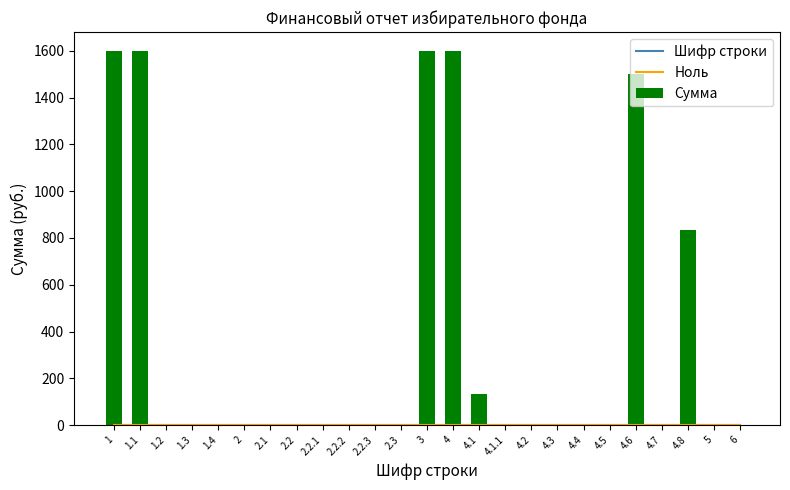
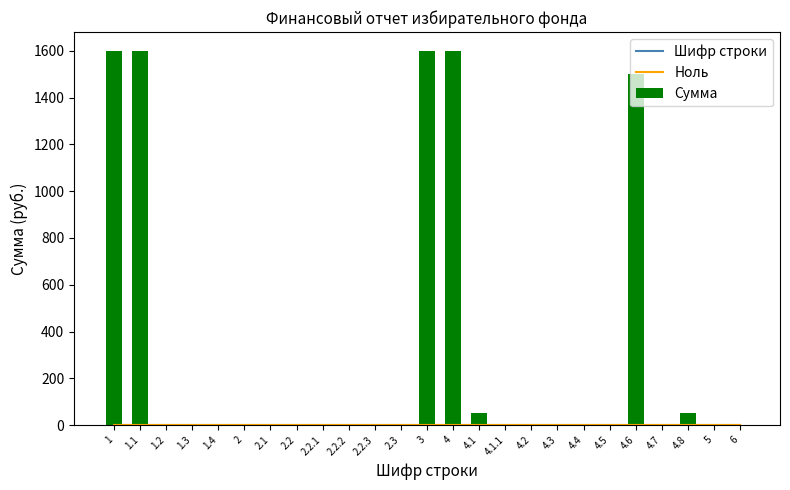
Сумма, 4.1: 130 -> 50
Сумма, 4.8: 830 -> 50
